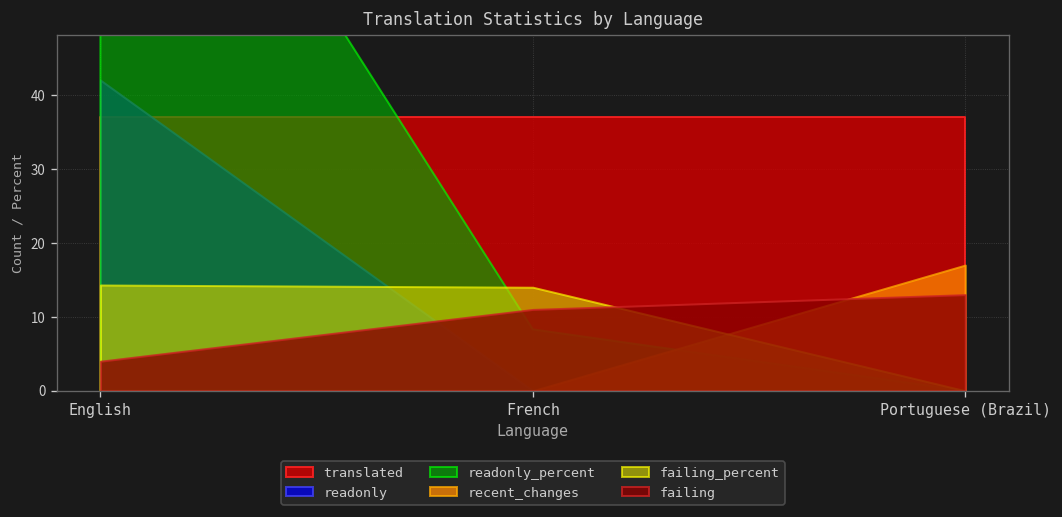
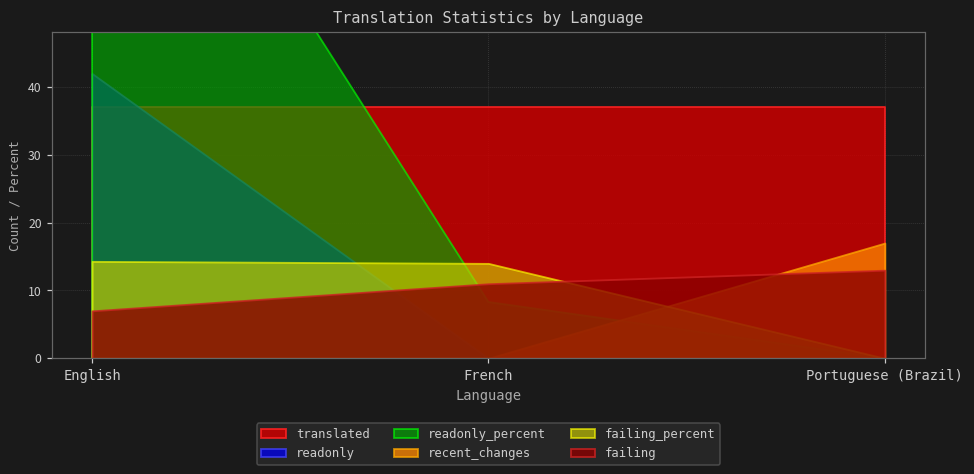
failing, English: 4 -> 7
